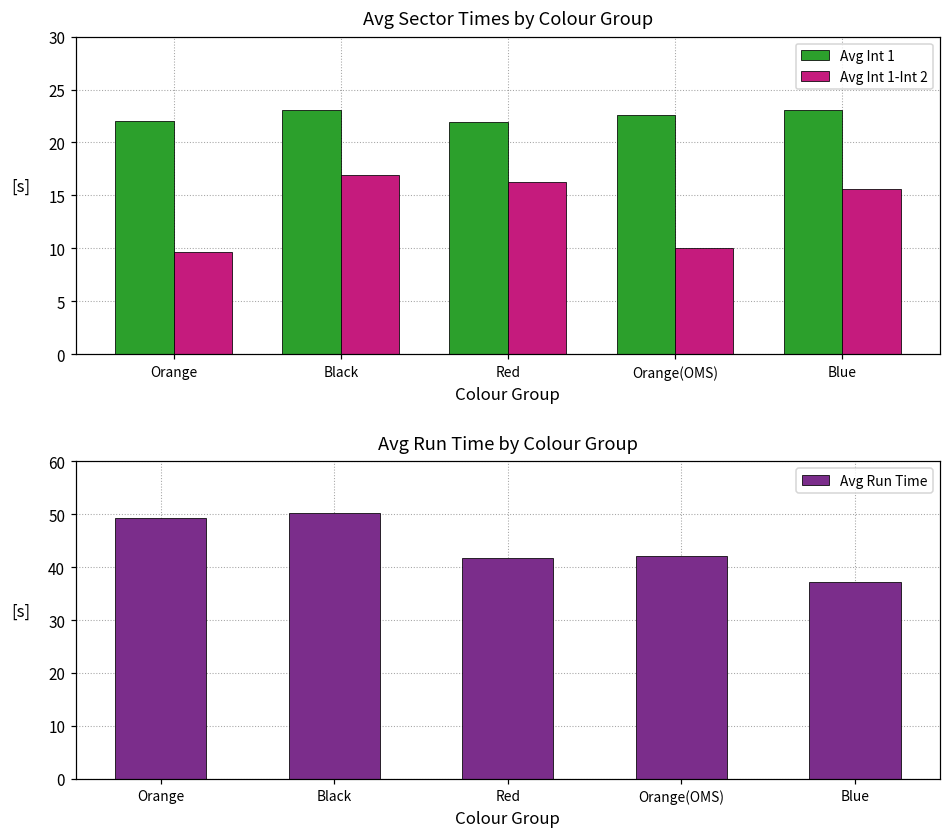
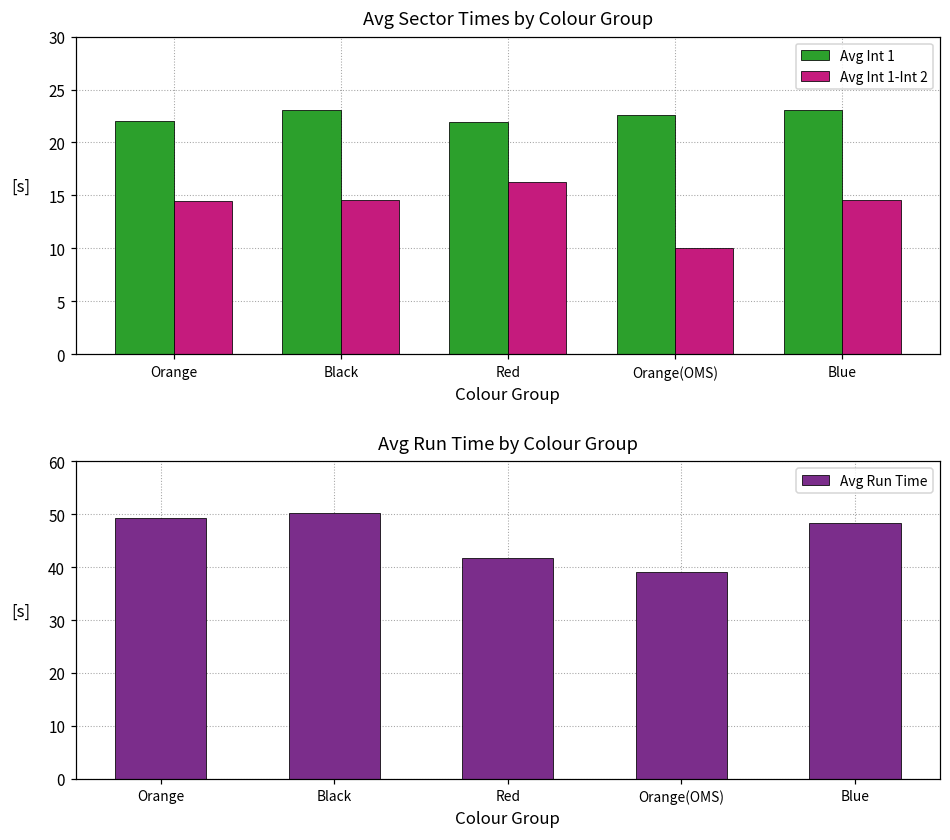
Avg Sector Times by Colour Group, Avg Int 1-Int 2, Orange: 10 -> 14
Avg Sector Times by Colour Group, Avg Int 1-Int 2, Black: 17 -> 15
Avg Sector Times by Colour Group, Avg Int 1-Int 2, Blue: 16 -> 15
Avg Run Time by Colour Group, Orange(OMS): 42 -> 39
Avg Run Time by Colour Group, Blue: 37 -> 48
